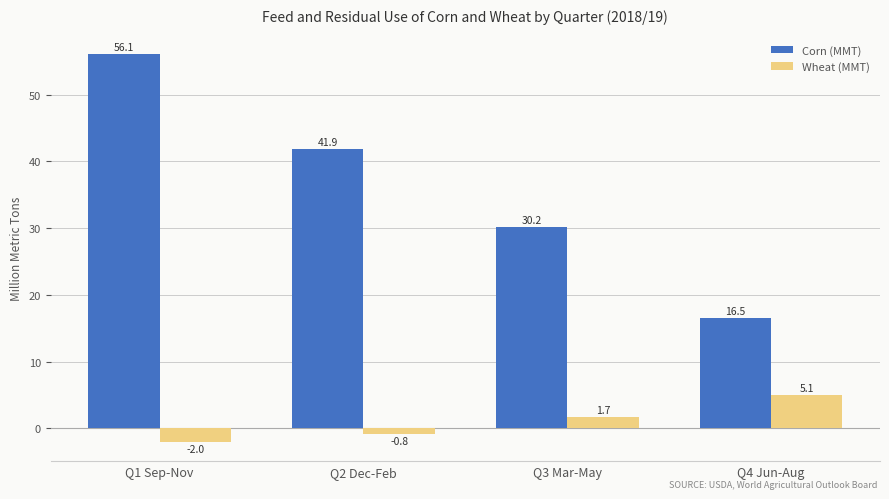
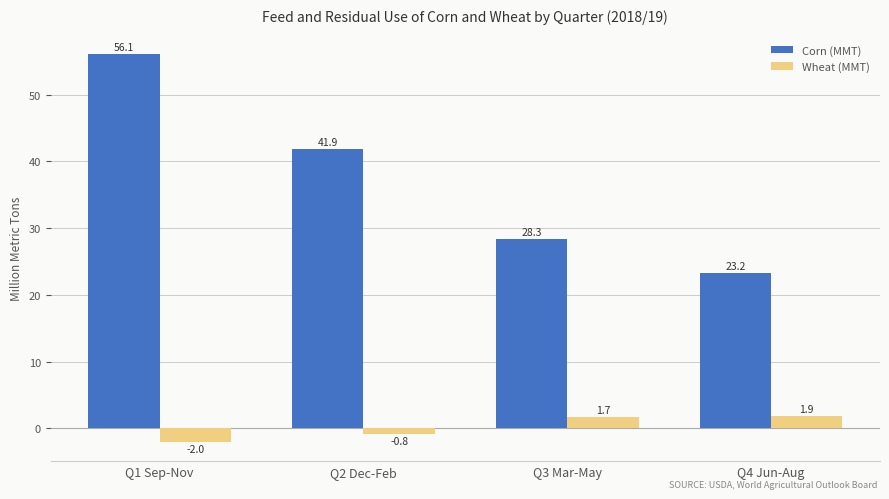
Corn (MMT), Q3 Mar-May: 30.2 -> 28.3
Corn (MMT), Q4 Jun-Aug: 16.5 -> 23.2
Wheat (MMT), Q4 Jun-Aug: 5.1 -> 1.9
